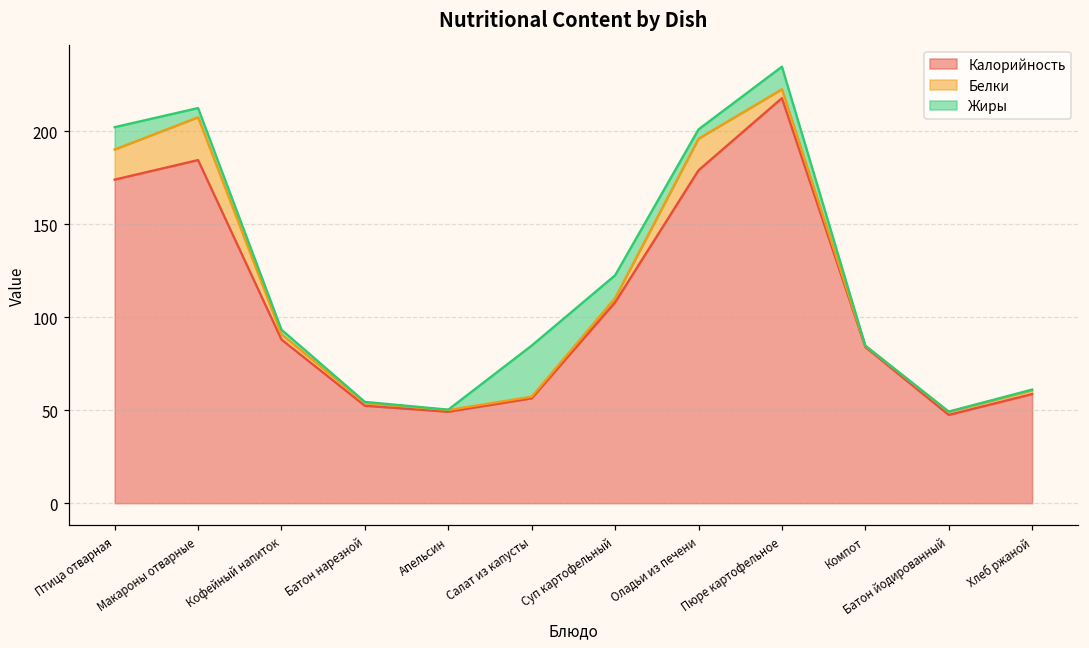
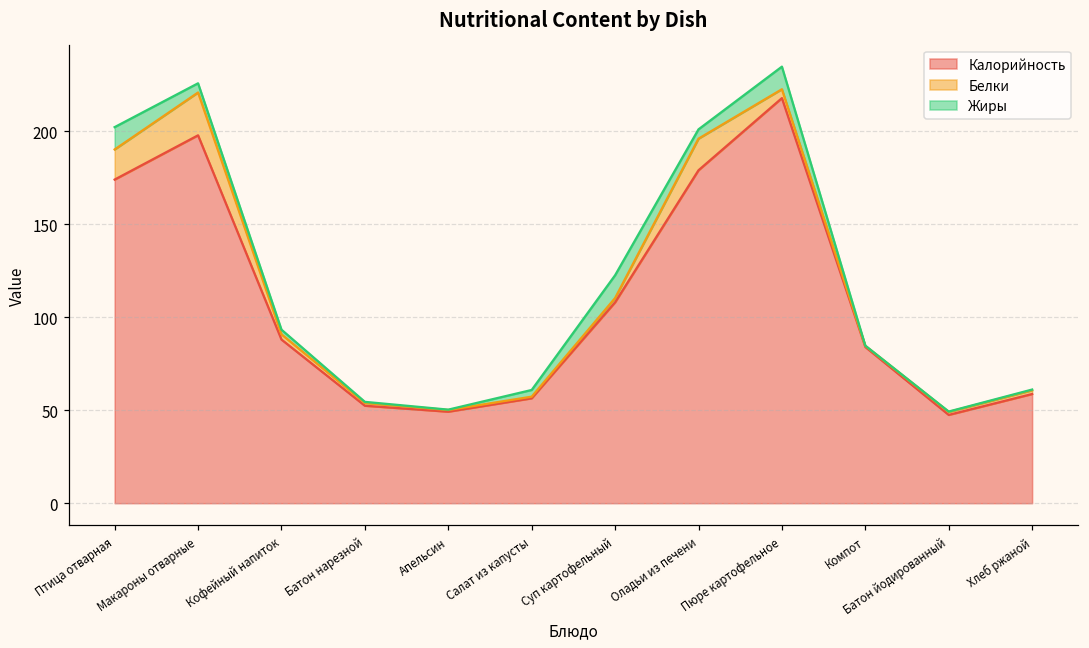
Калорийность, Макароны отварные: 185 -> 198
Жиры, Салат из капусты: 28 -> 4
